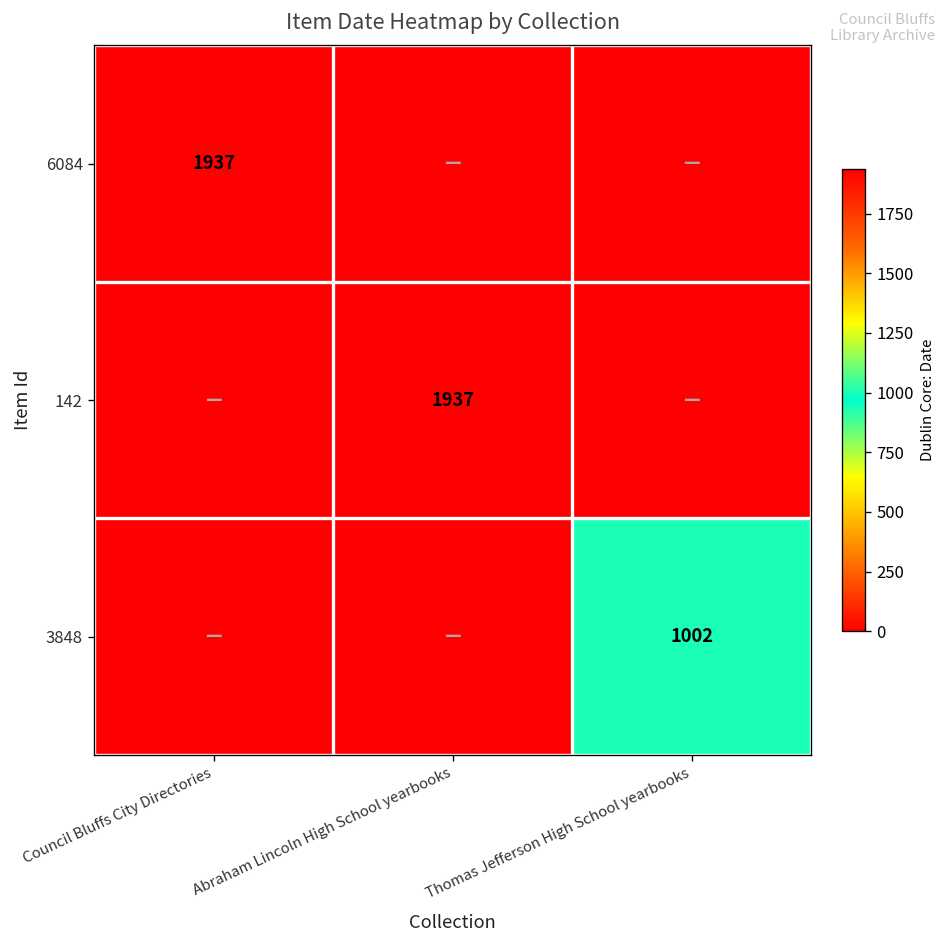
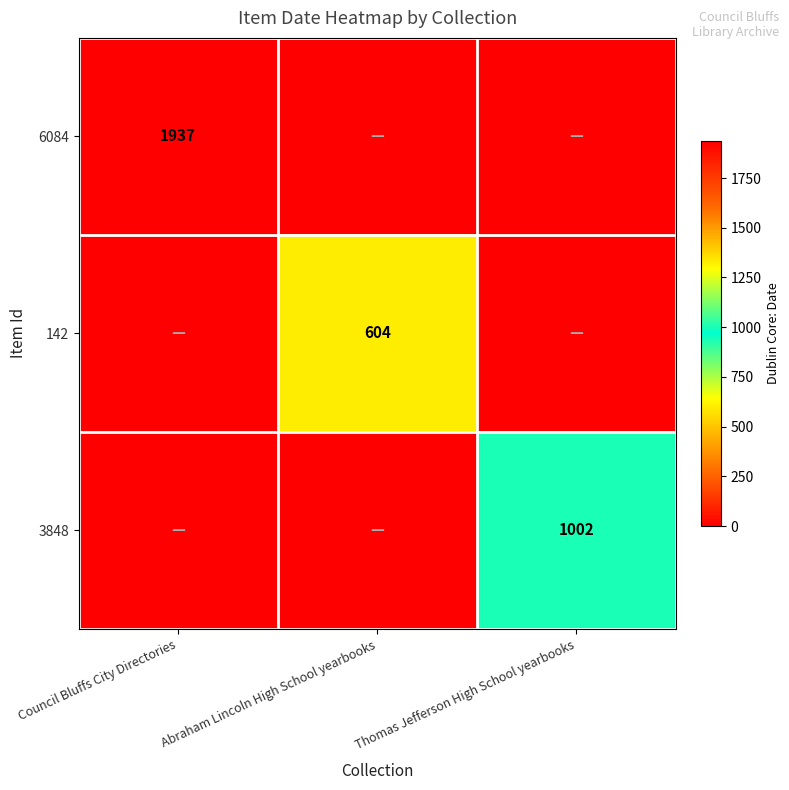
142, Abraham Lincoln High School yearbooks: 1937 -> 604
